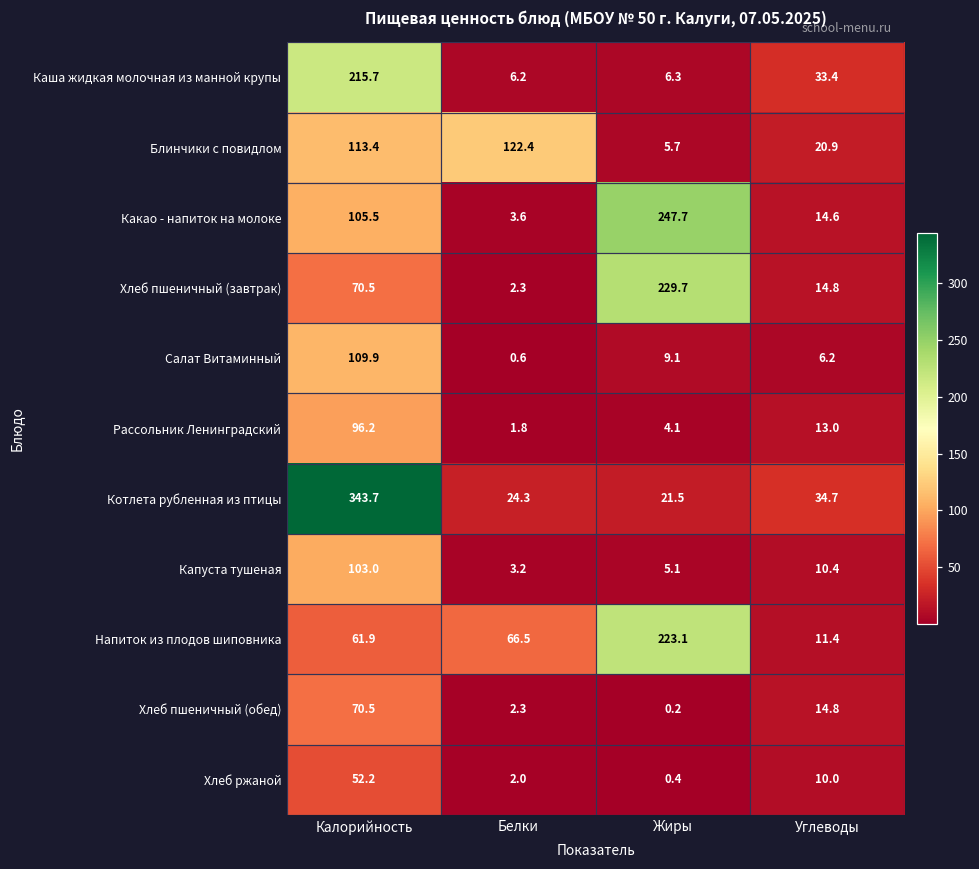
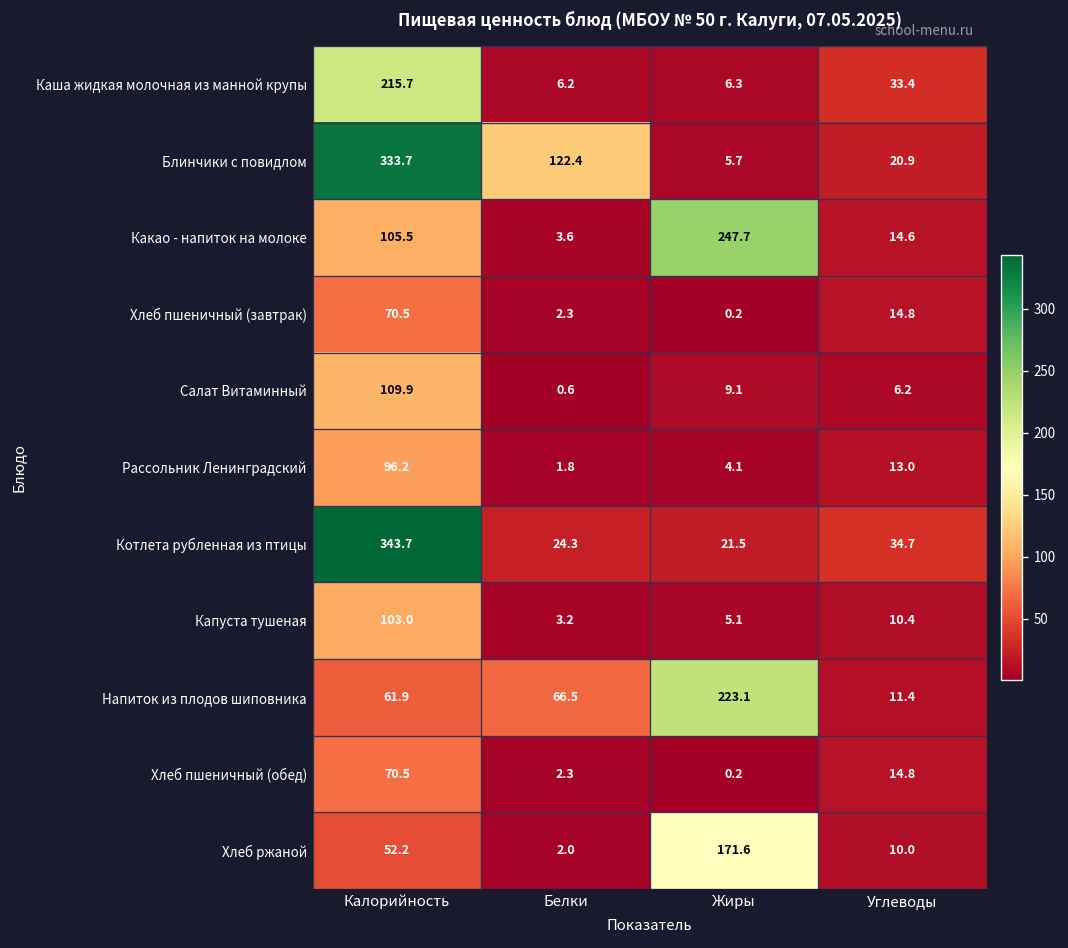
Блинчики с повидлом, Калорийность: 113.4 -> 333.7
Хлеб пшеничный (завтрак), Жиры: 229.7 -> 0.2
Хлеб ржаной, Жиры: 0.4 -> 171.6
